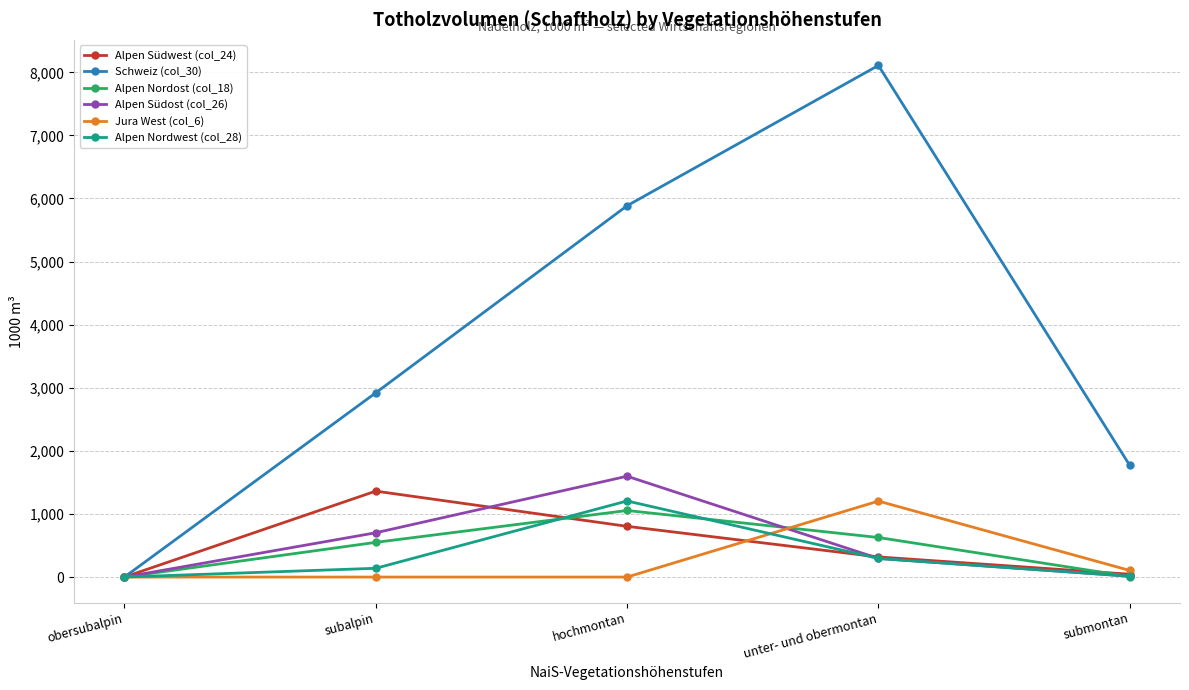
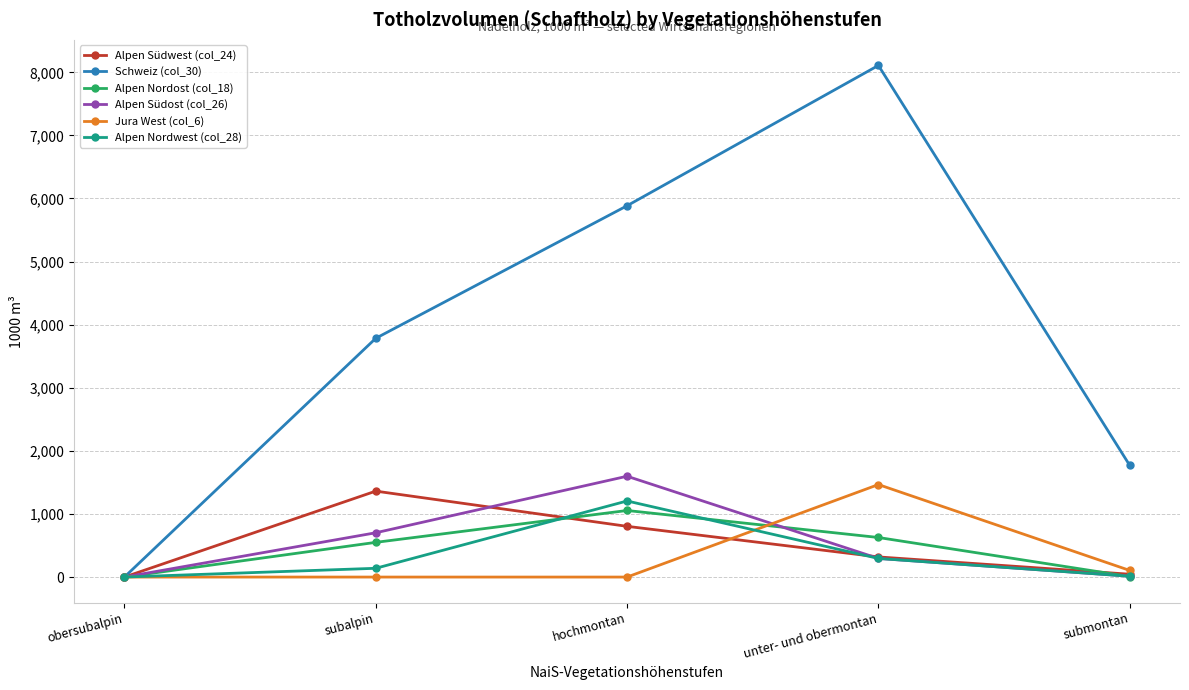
Schweiz (col_30), subalpin: 2,900 -> 3,800
Jura West (col_6), unter- und obermontan: 1,200 -> 1,500
